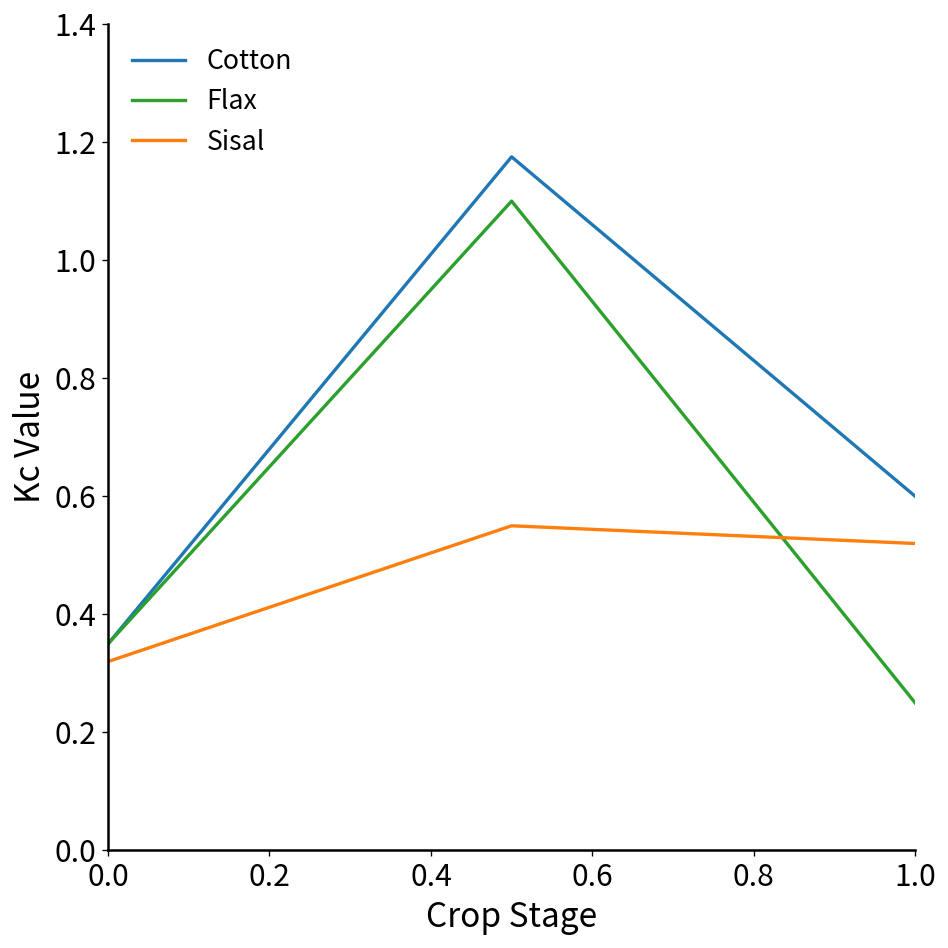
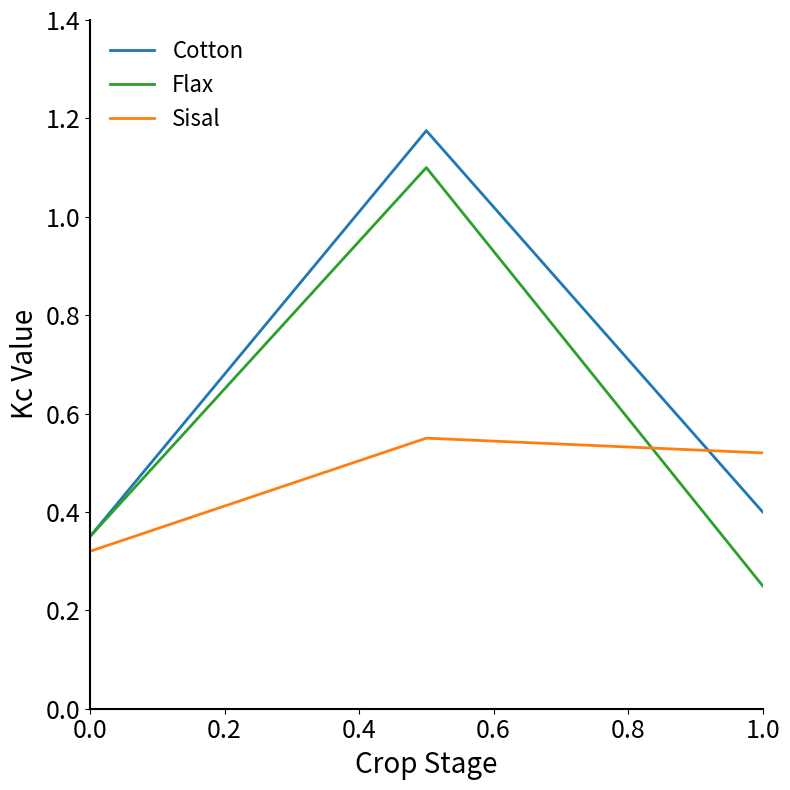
Cotton, 1.0: 0.6 -> 0.4
